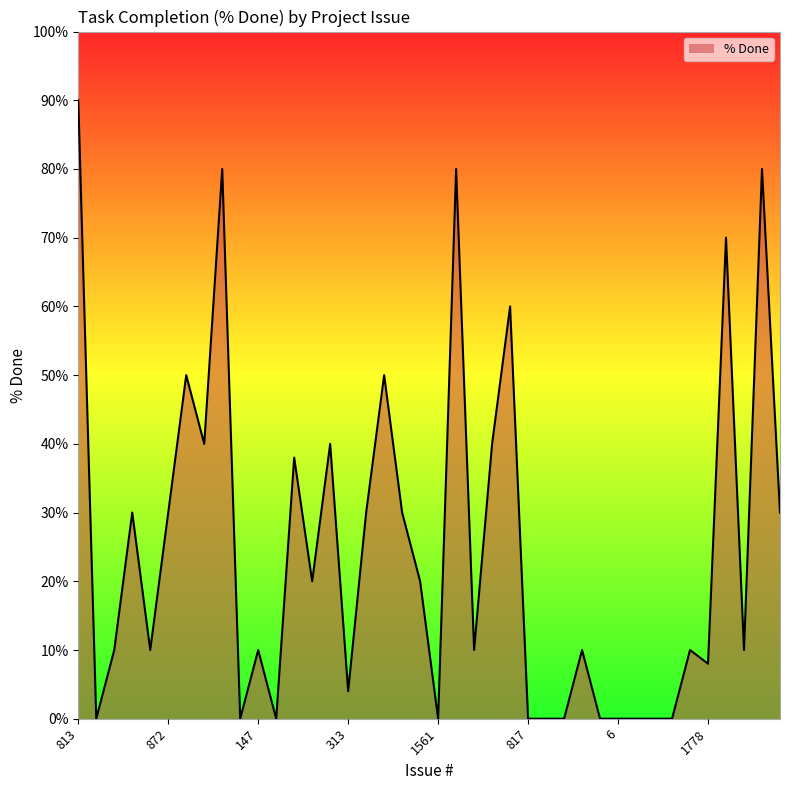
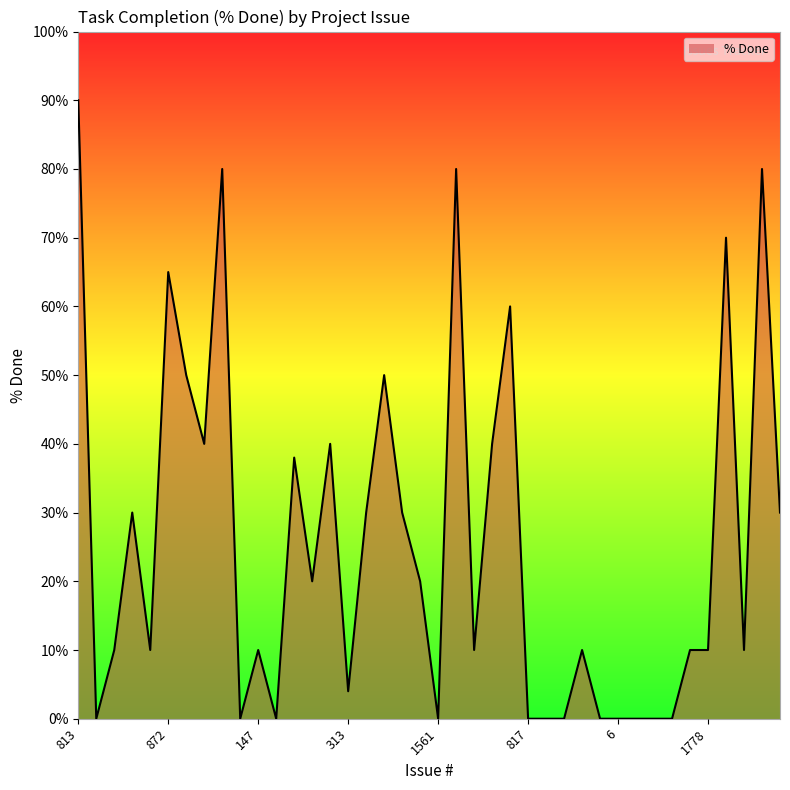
872: 30% -> 65%
1778: 8% -> 10%
